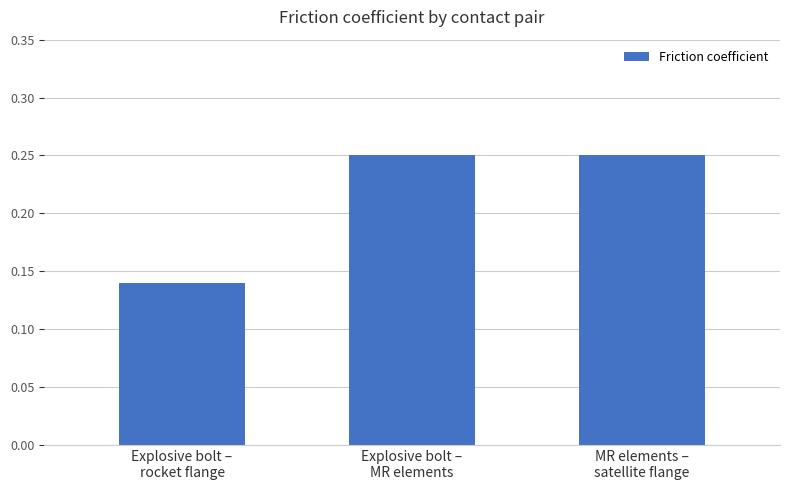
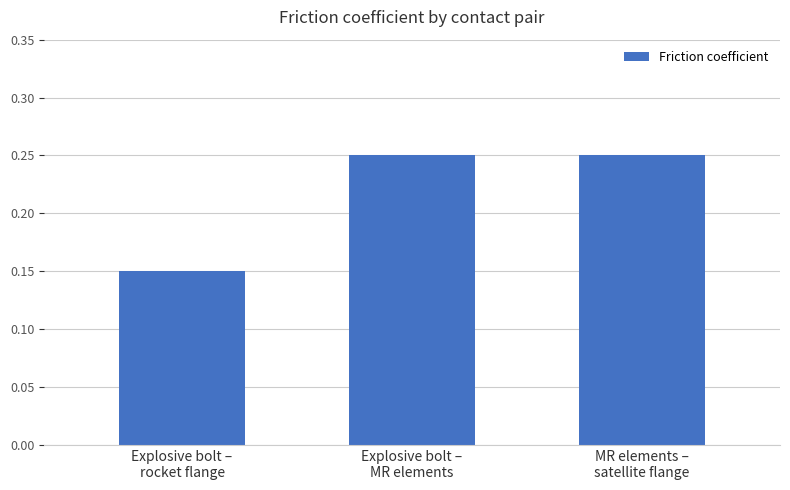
Explosive bolt – rocket flange: 0.14 -> 0.15
